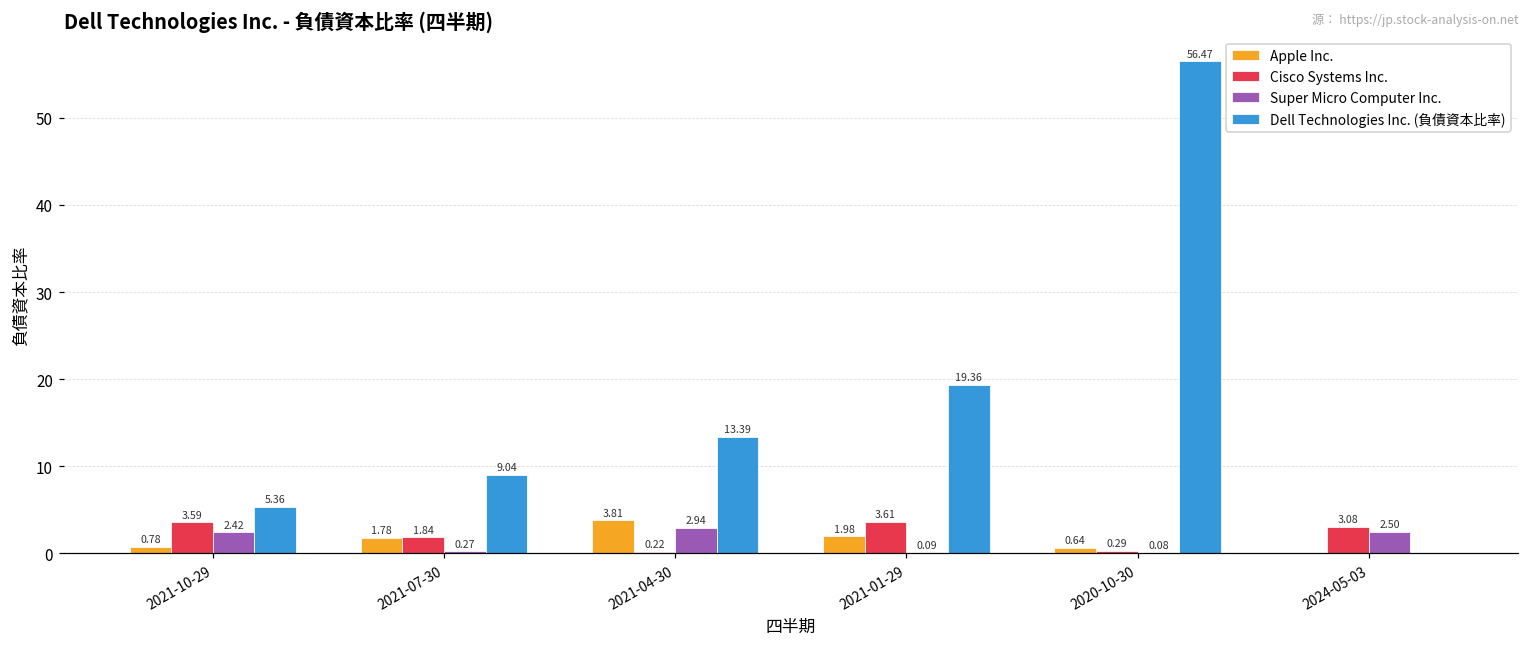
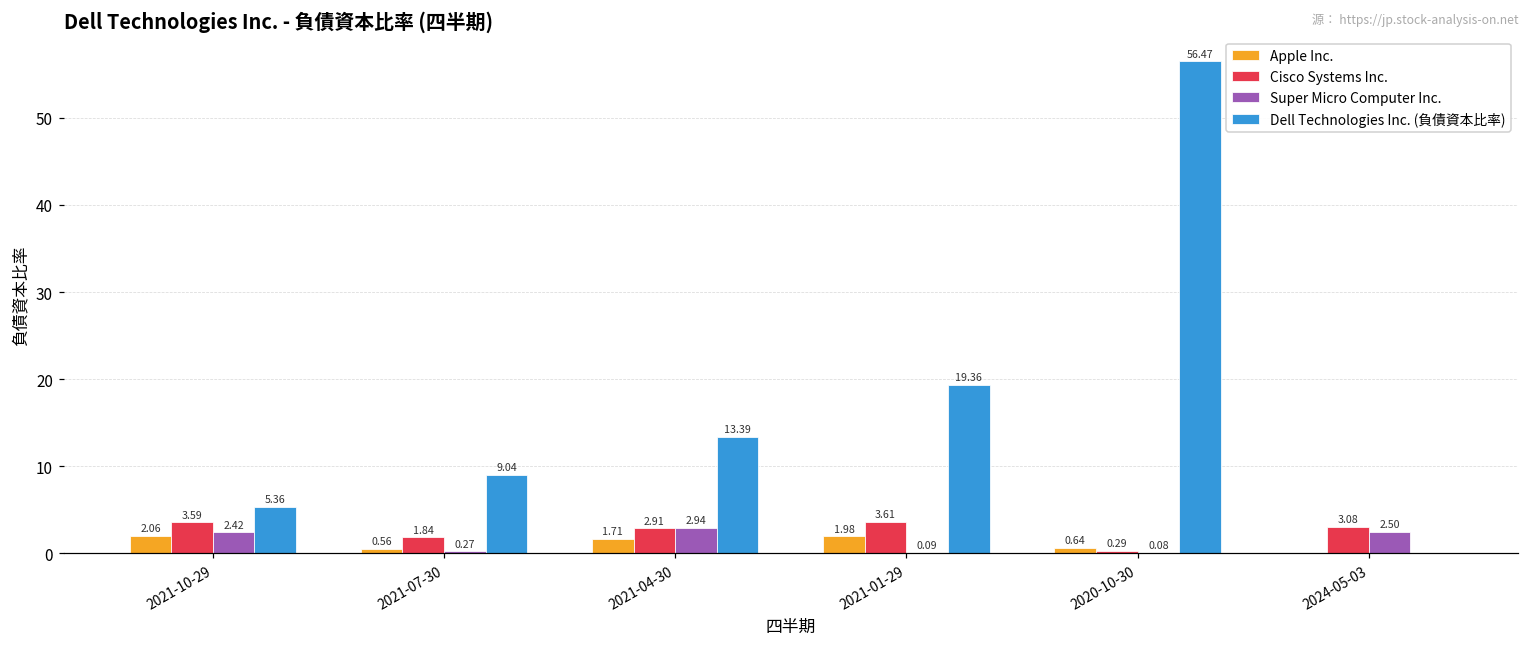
Apple Inc., 2021-10-29: 0.78 -> 2.06
Apple Inc., 2021-07-30: 1.78 -> 0.56
Apple Inc., 2021-04-30: 3.81 -> 1.71
Cisco Systems Inc., 2021-04-30: 0.22 -> 2.91
